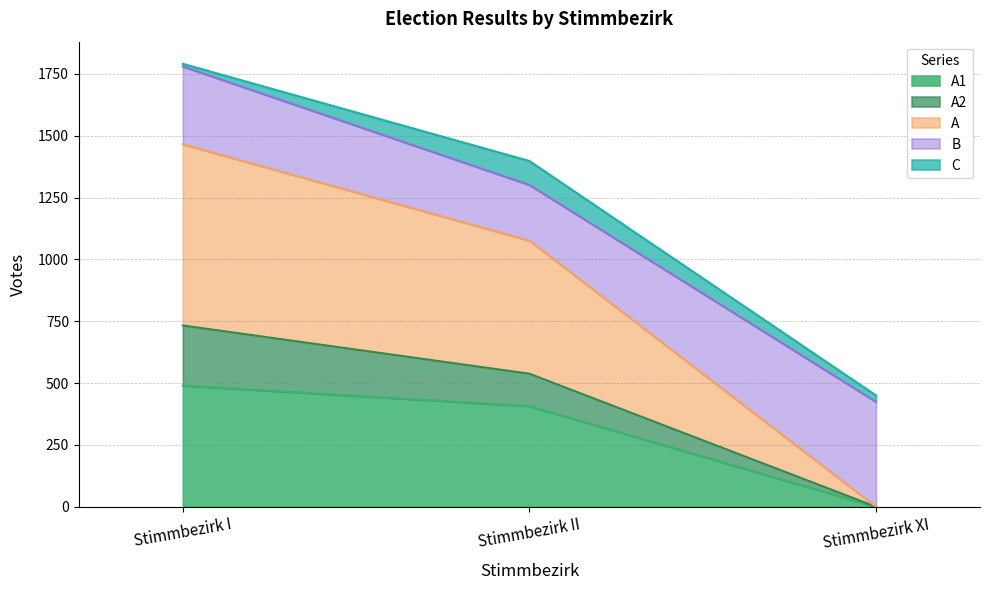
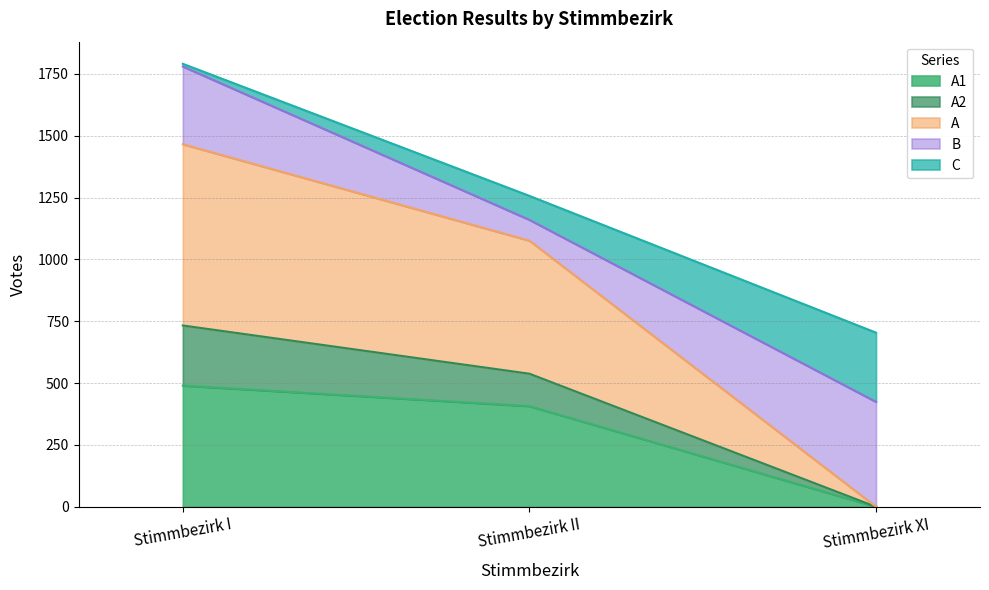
B, Stimmbezirk II: 230 -> 80
C, Stimmbezirk XI: 30 -> 280
